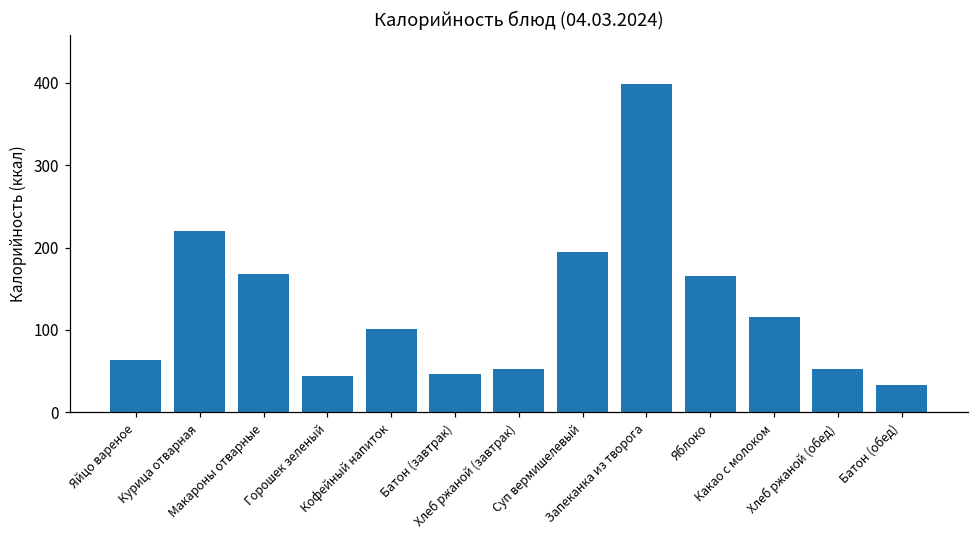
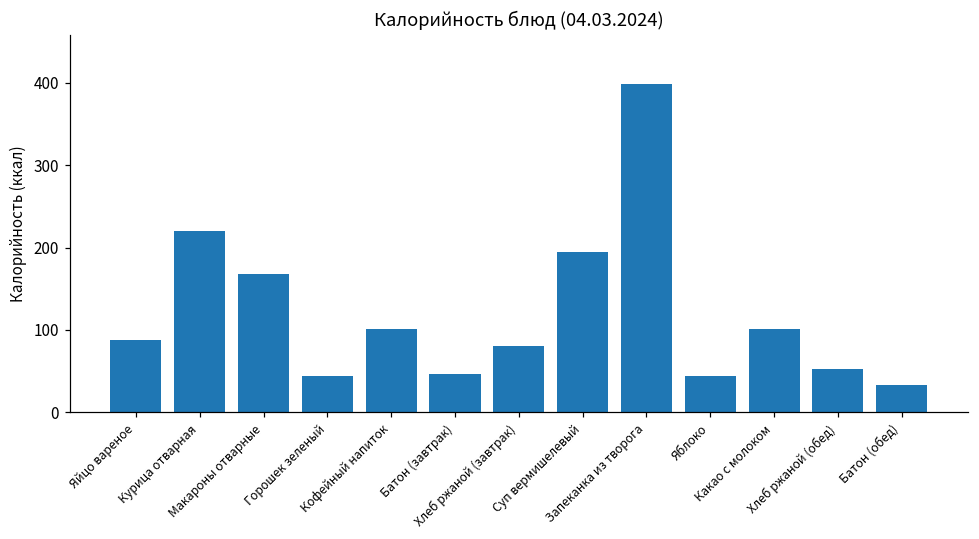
Яйцо вареное: 60 -> 90
Хлеб ржаной (завтрак): 50 -> 80
Яблоко: 170 -> 40
Какао с молоком: 120 -> 100
